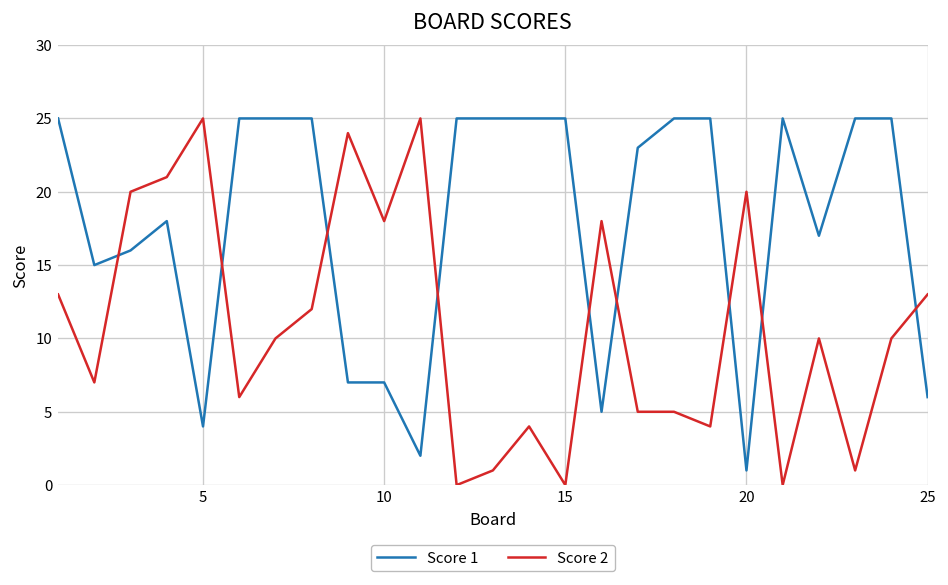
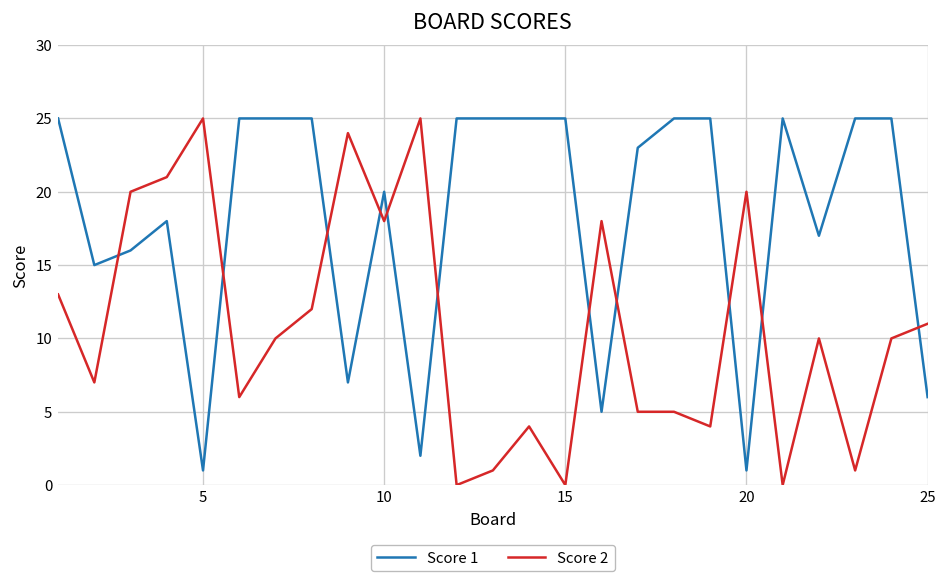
Score 1, 5: 4 -> 1
Score 1, 10: 7 -> 20
Score 2, 25: 13 -> 11
